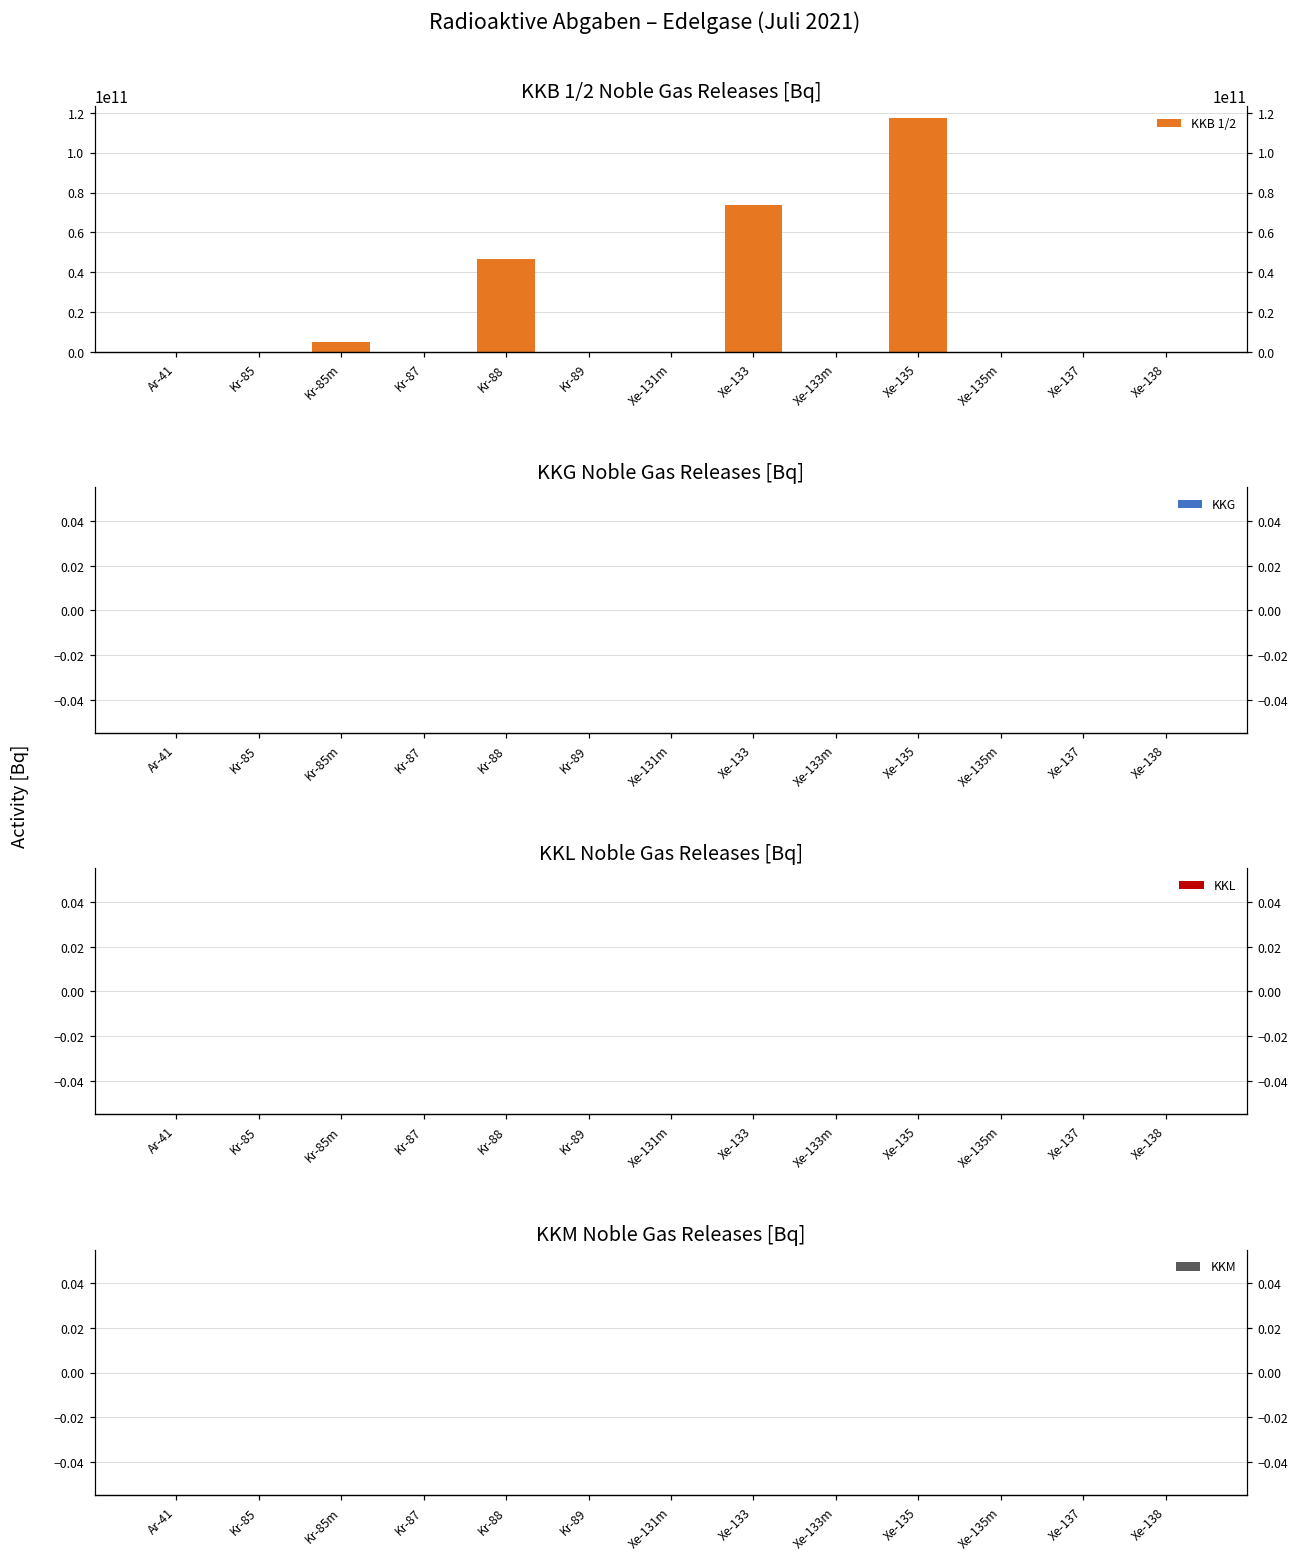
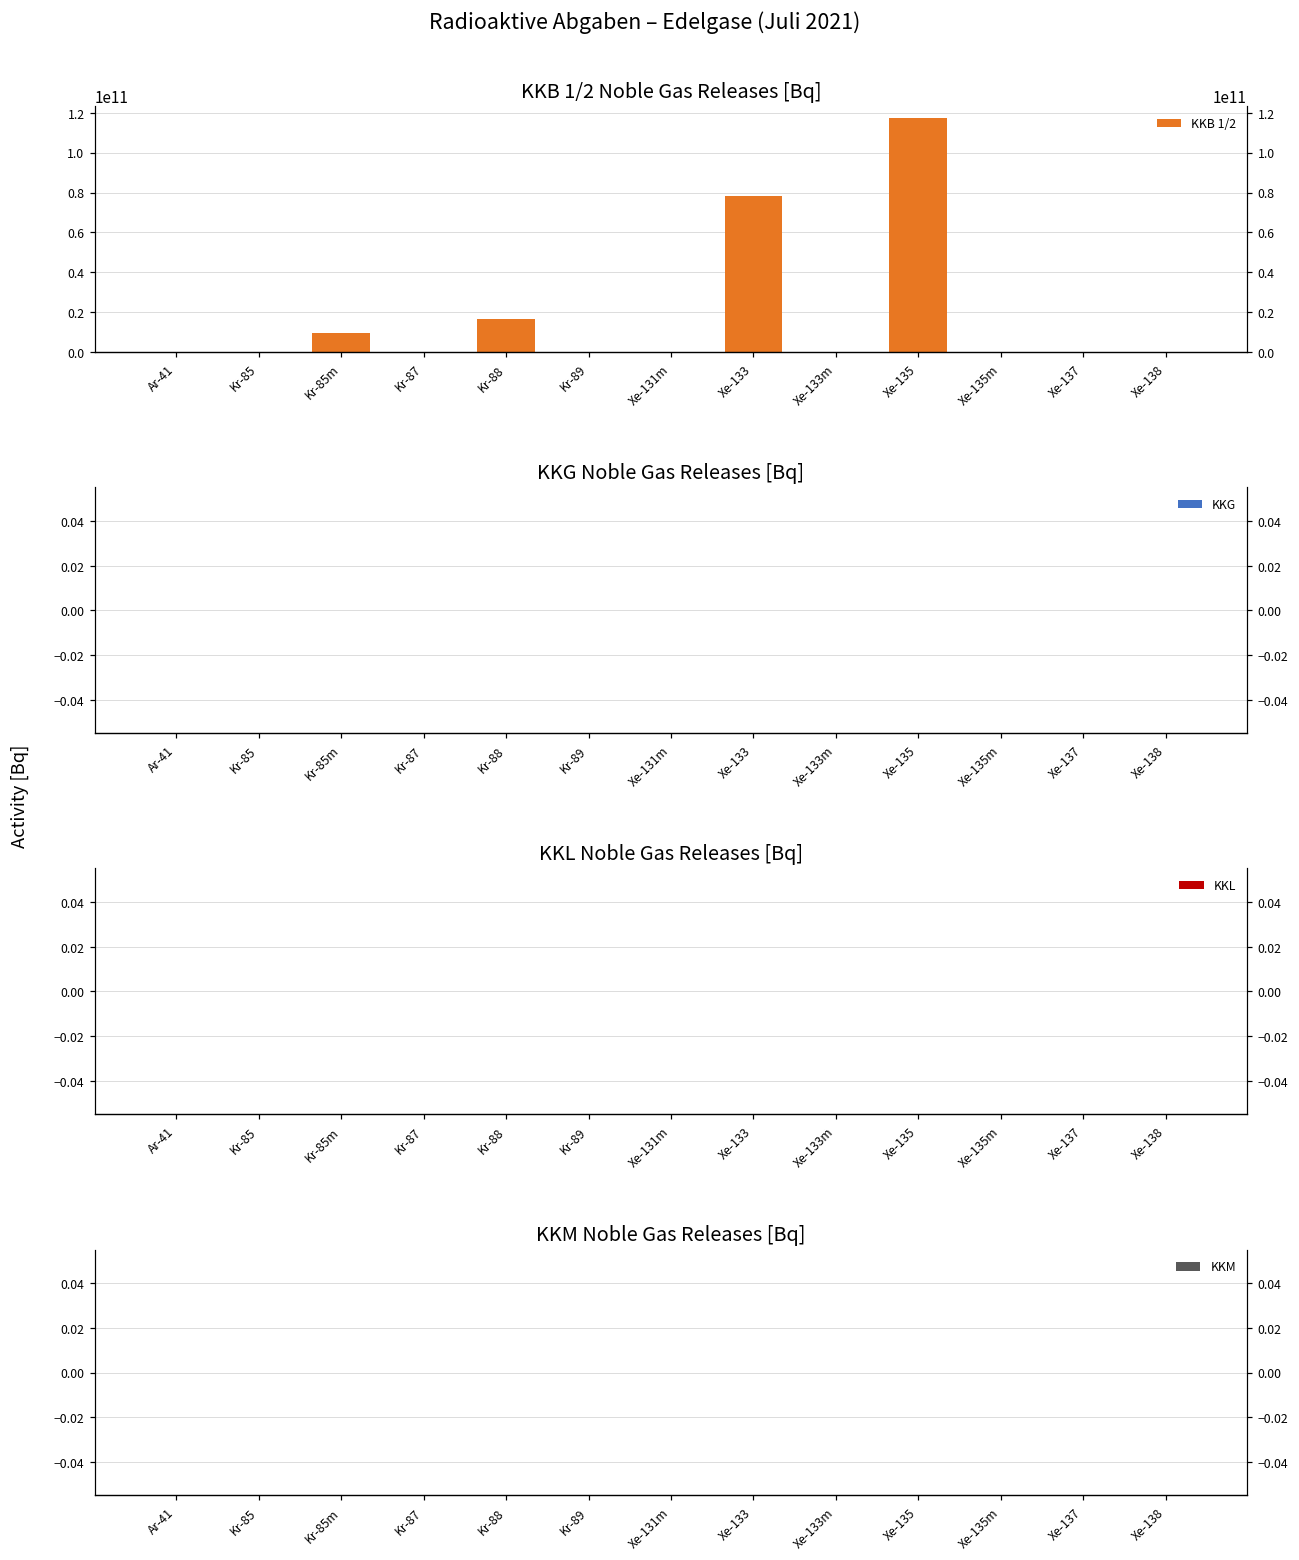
KKB 1/2 Noble Gas Releases [Bq], Kr-85m: 5000000000 -> 10000000000
KKB 1/2 Noble Gas Releases [Bq], Kr-88: 47000000000 -> 17000000000
KKB 1/2 Noble Gas Releases [Bq], Xe-133: 74000000000 -> 78000000000
